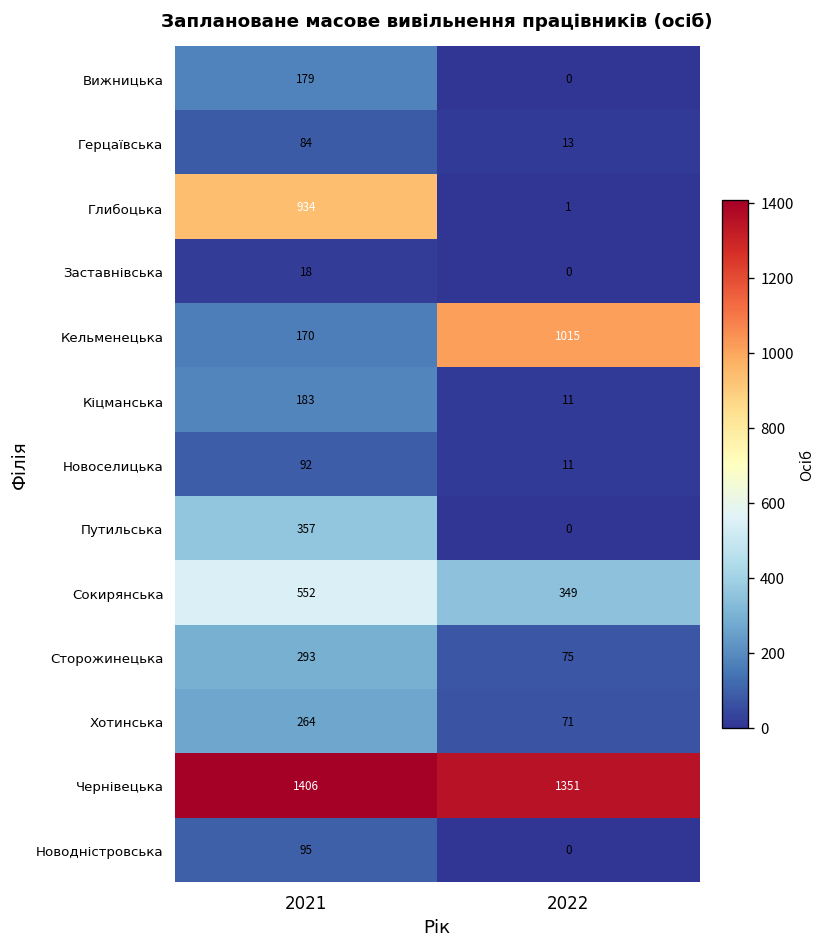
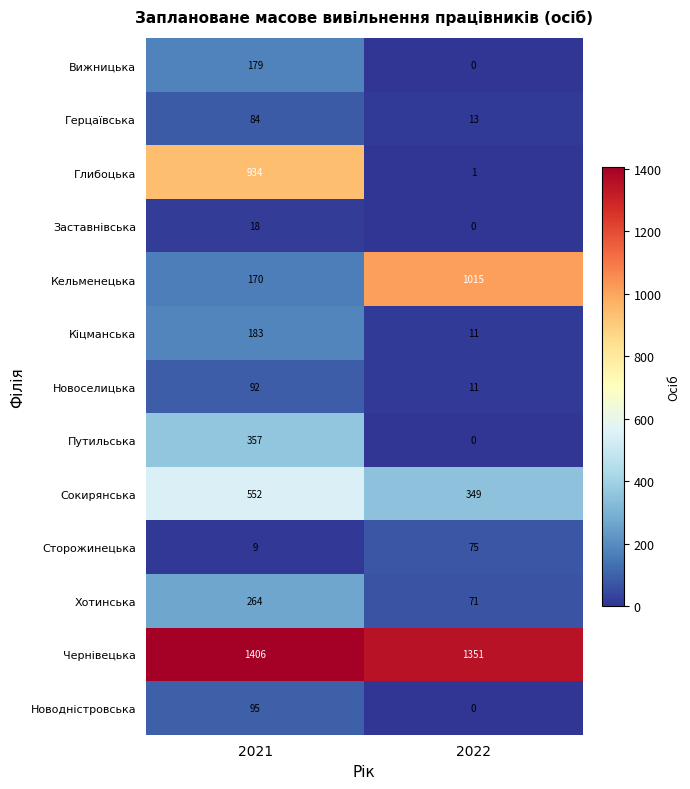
Сторожинецька, 2021: 293 -> 9
